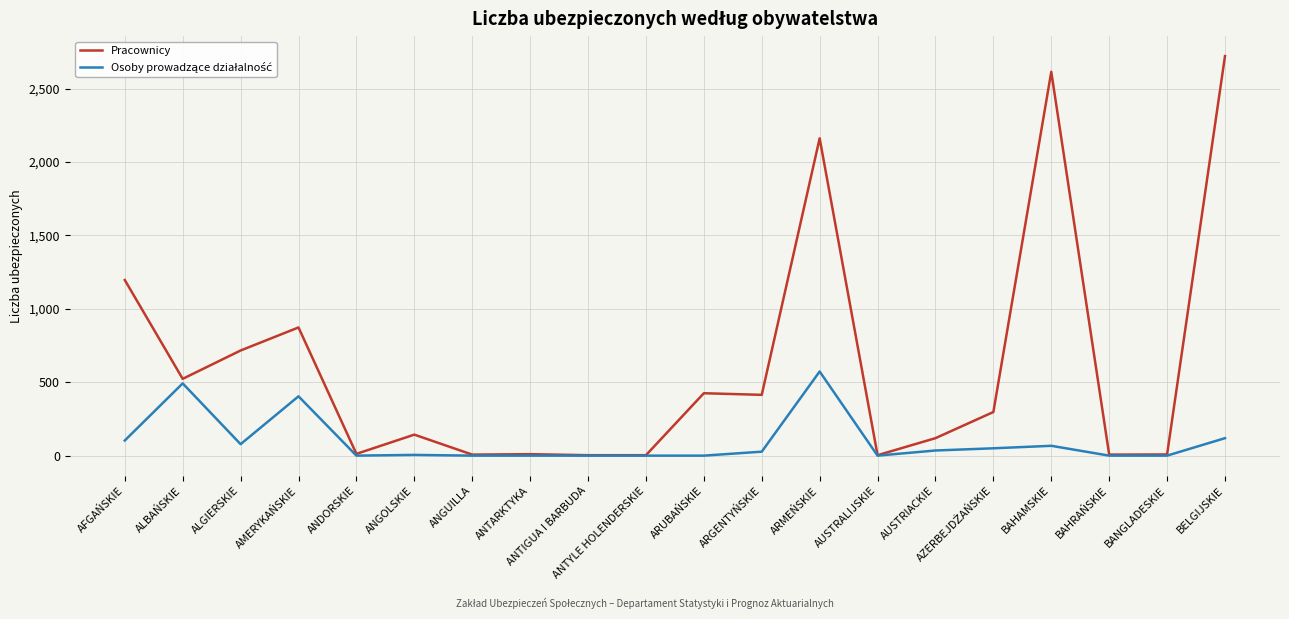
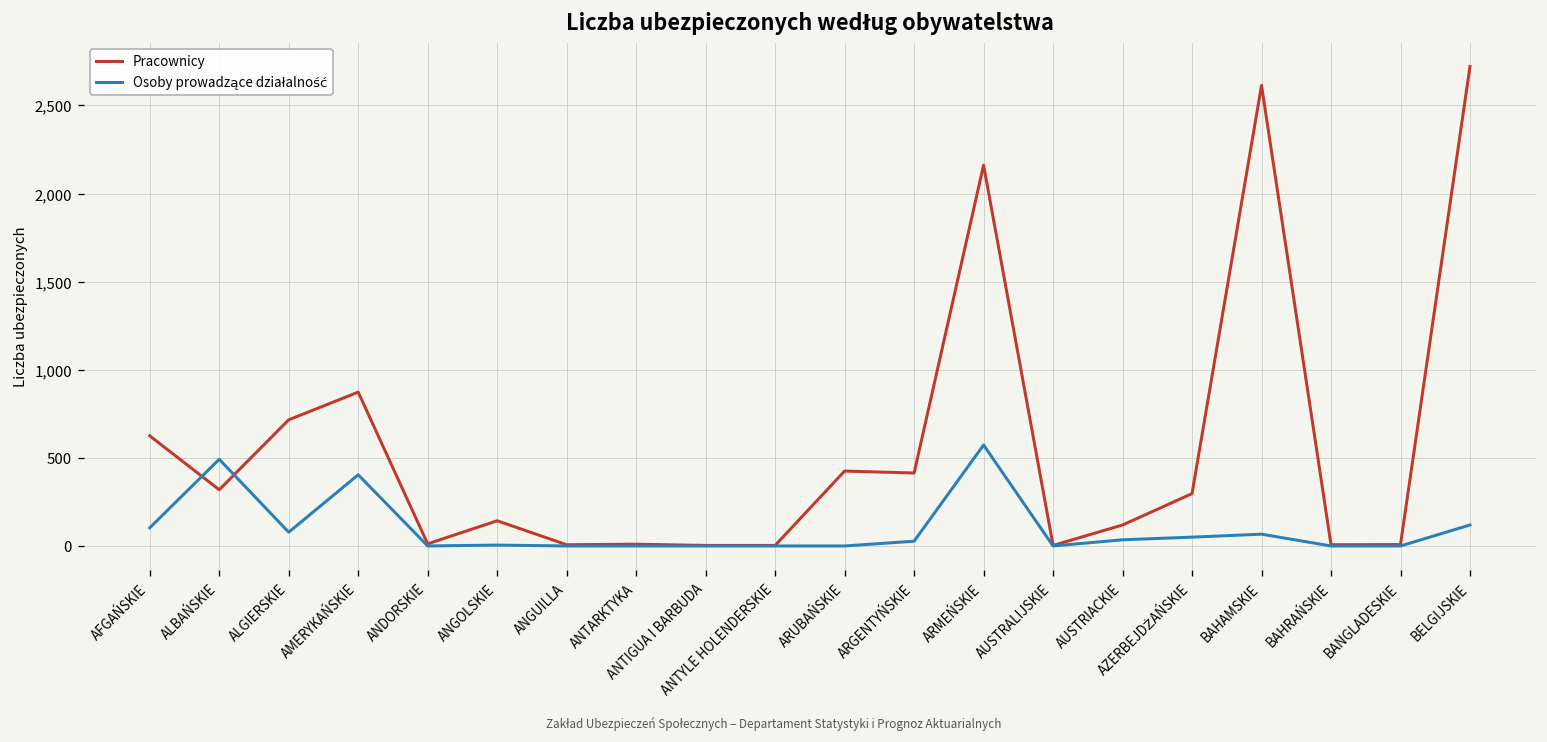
Pracownicy, AFGAŃSKIE: 1,200 -> 630
Pracownicy, ALBAŃSKIE: 520 -> 320
